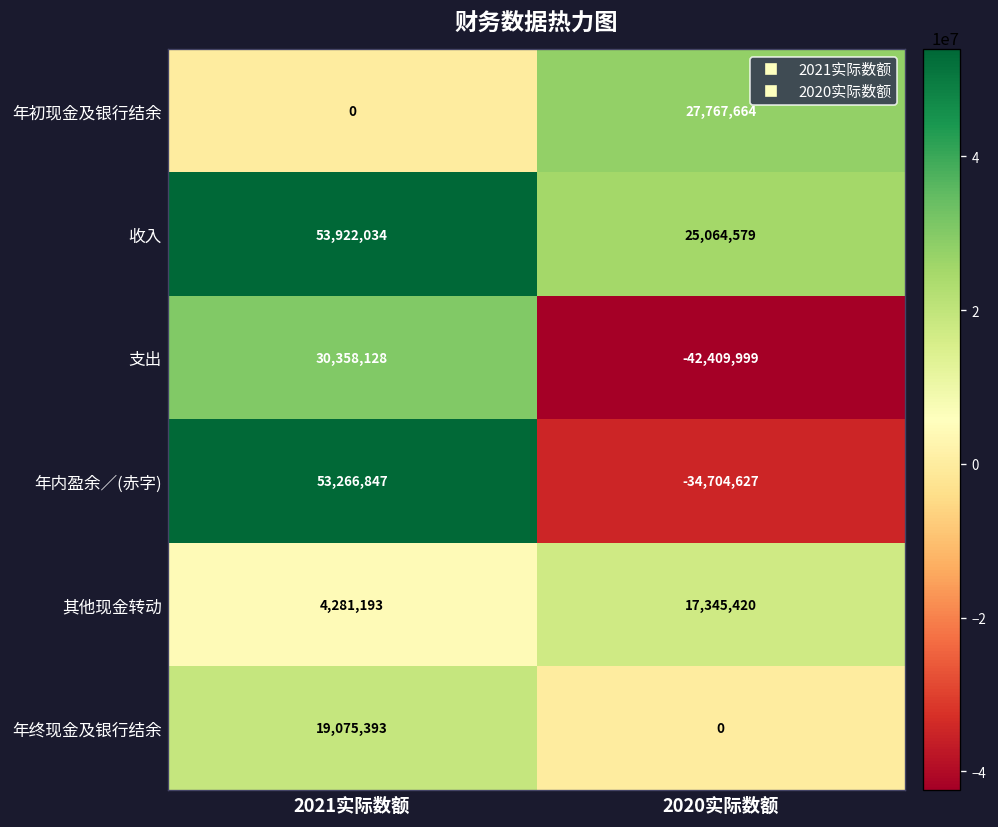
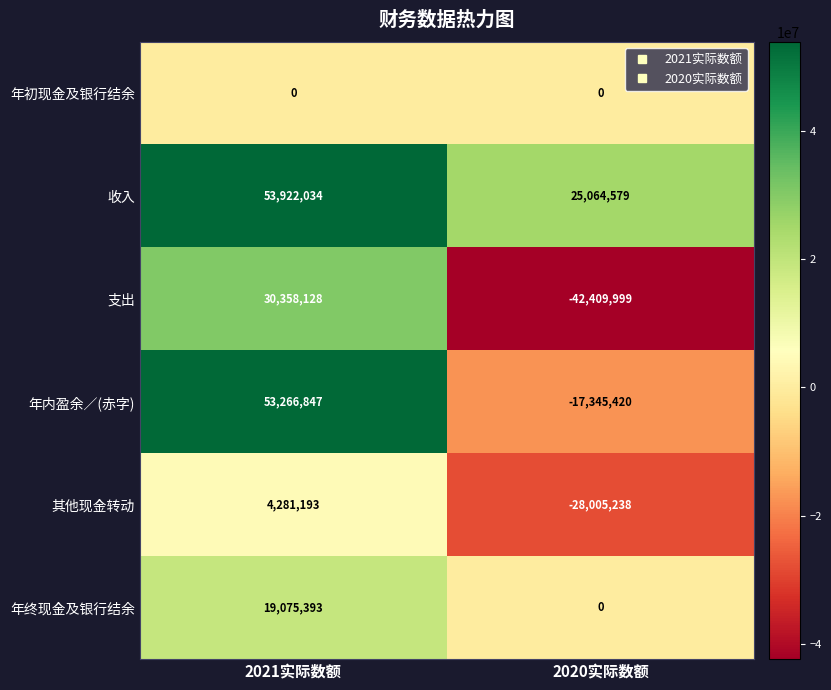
年初现金及银行结余, 2020实际数额: 27,767,664 -> 0
年内盈余／(赤字), 2020实际数额: -34,704,627 -> -17,345,420
其他现金转动, 2020实际数额: 17,345,420 -> -28,005,238
